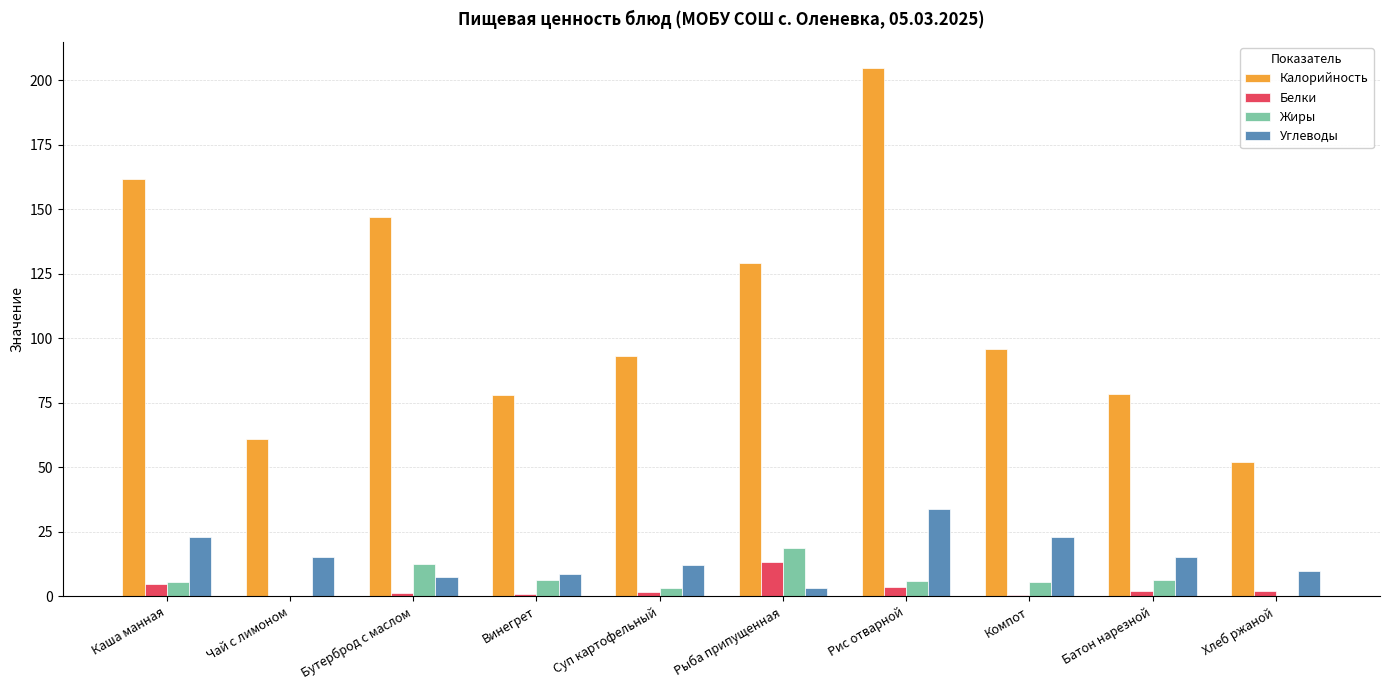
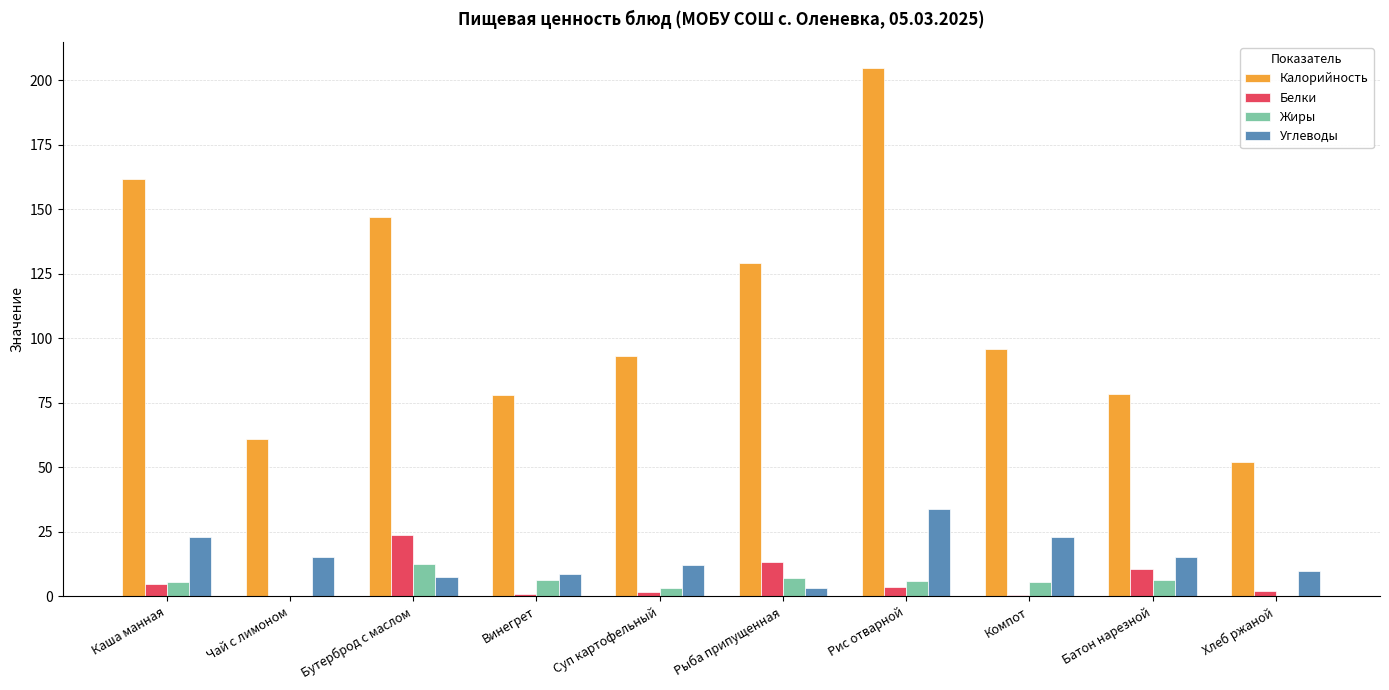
Белки, Бутерброд с маслом: 1 -> 24
Жиры, Рыба припущенная: 19 -> 7
Белки, Батон нарезной: 2 -> 10
